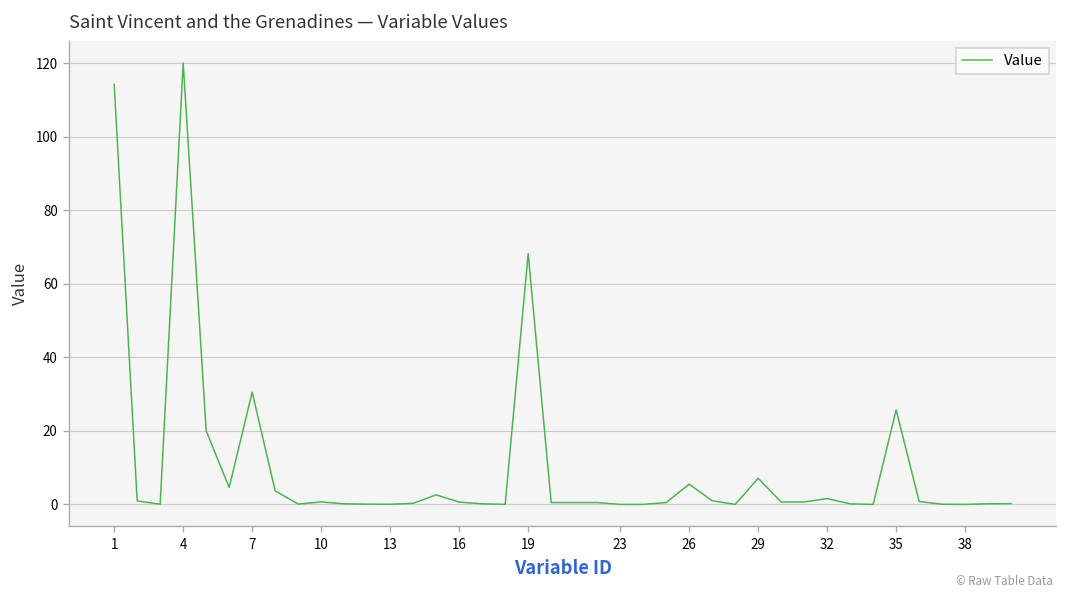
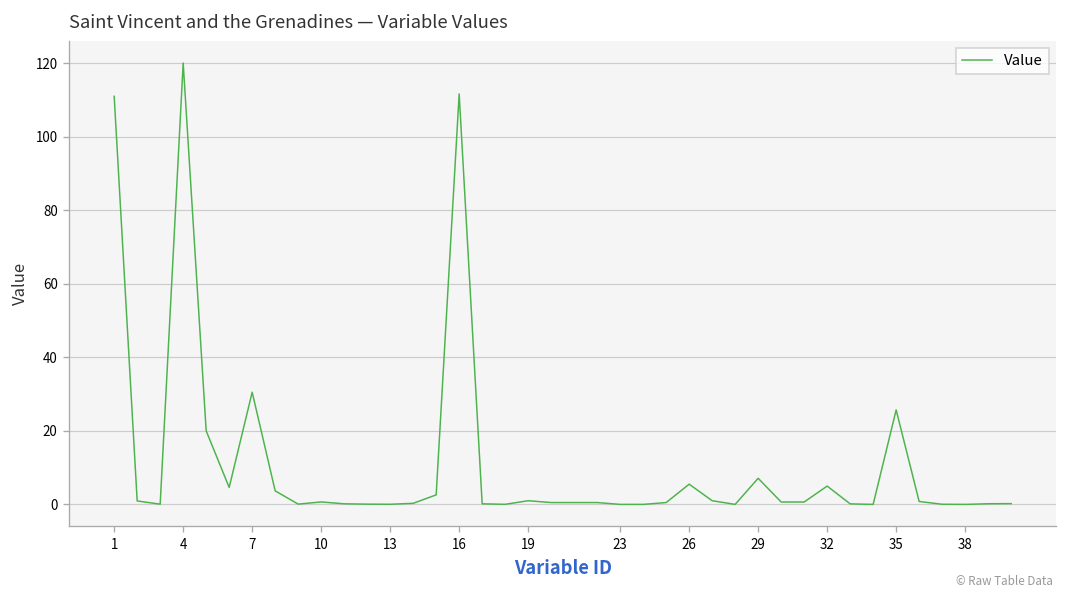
1: 114 -> 111
16: 1 -> 112
19: 68 -> 1
32: 2 -> 5
